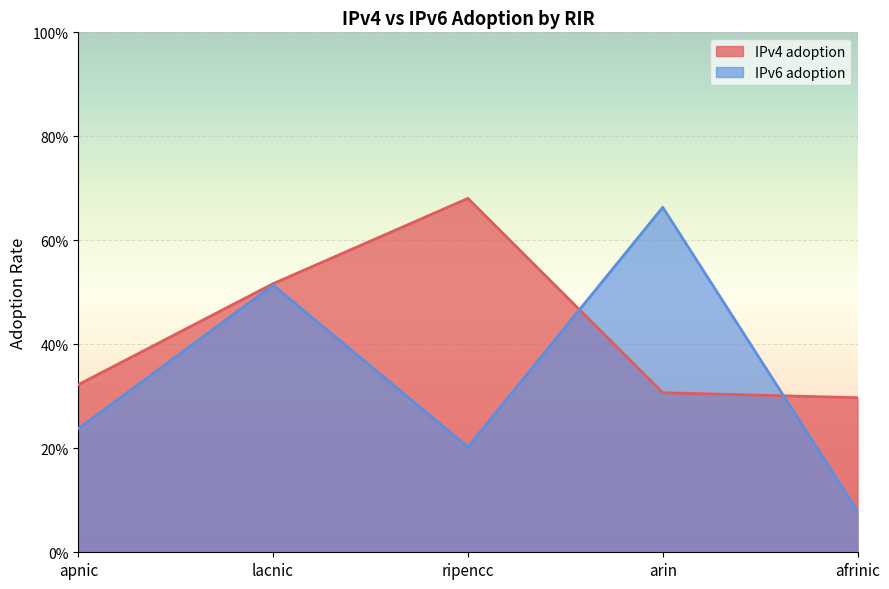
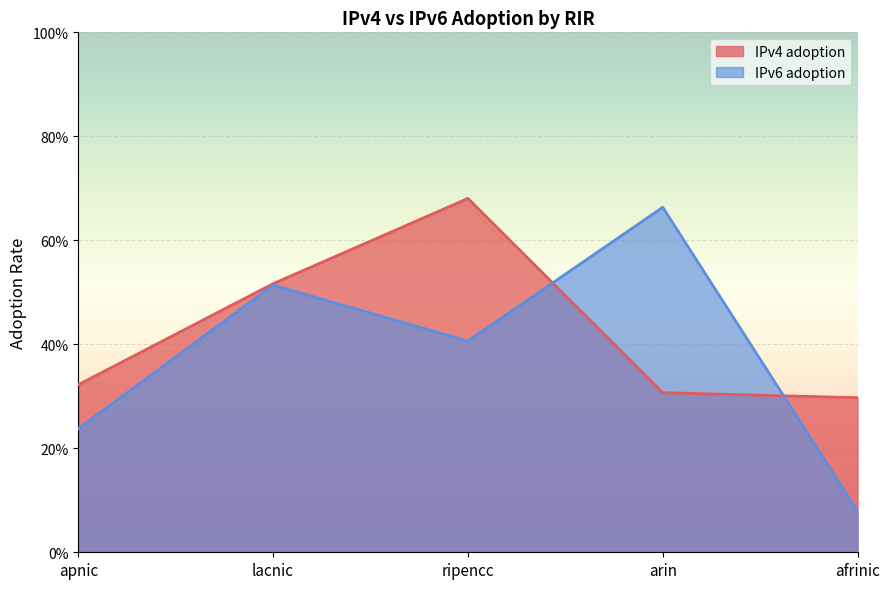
IPv6 adoption, ripencc: 20% -> 41%
